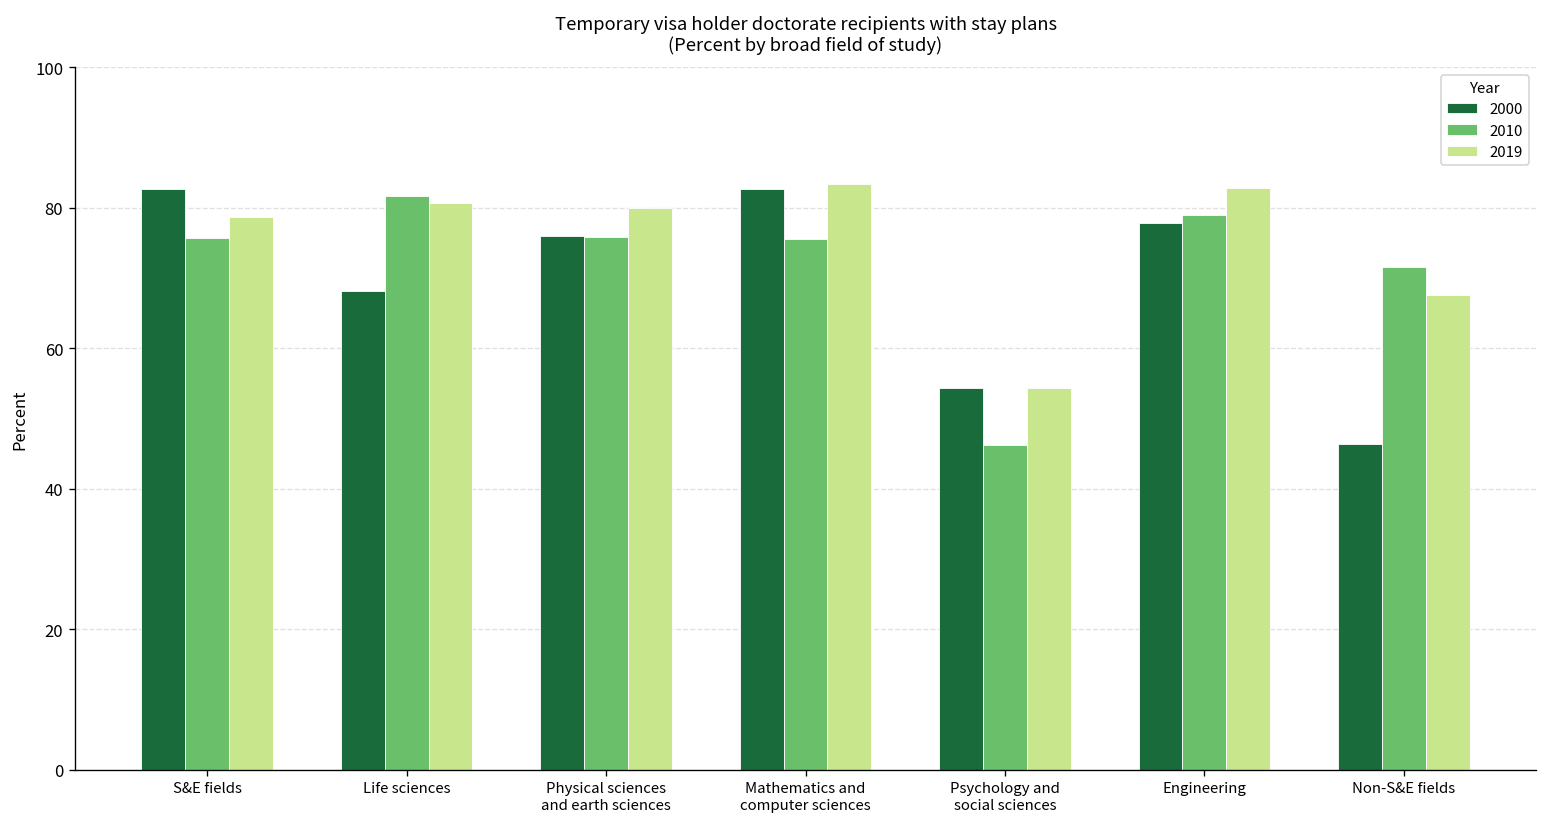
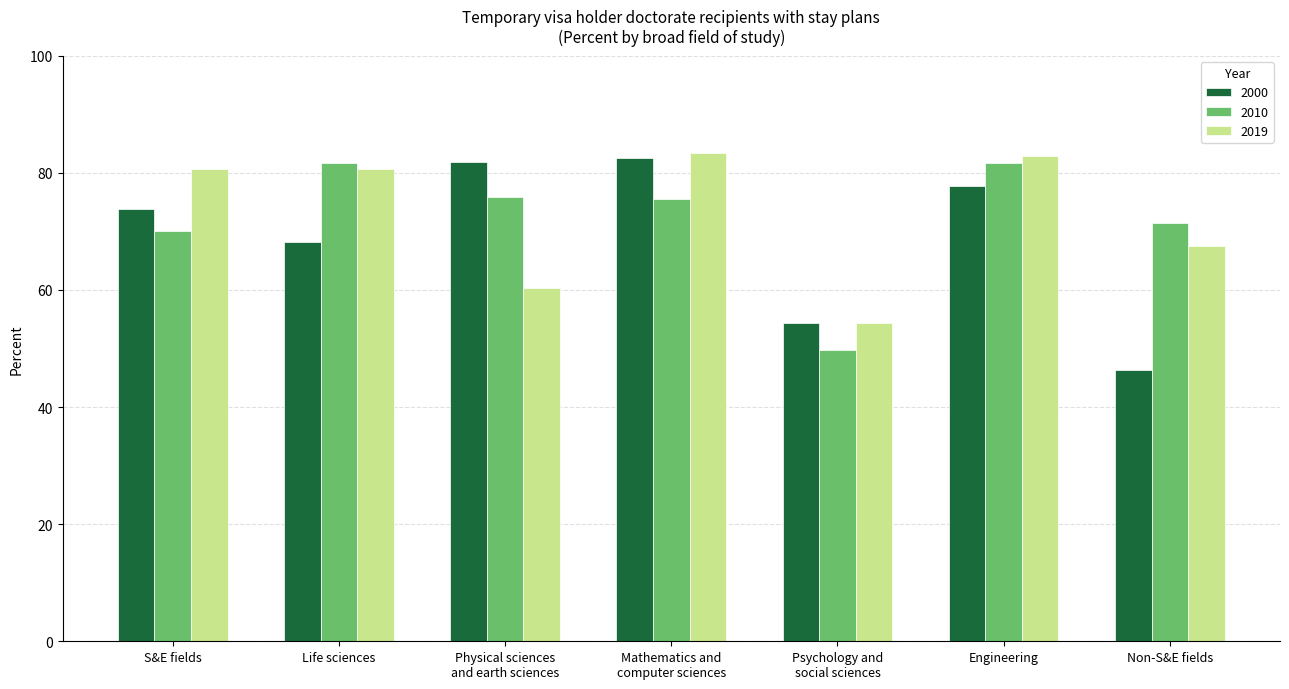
2000, S&E fields: 83 -> 74
2010, S&E fields: 76 -> 70
2019, S&E fields: 79 -> 81
2000, Physical sciences and earth sciences: 76 -> 82
2019, Physical sciences and earth sciences: 80 -> 60
2010, Psychology and social sciences: 46 -> 50
2010, Engineering: 79 -> 82
